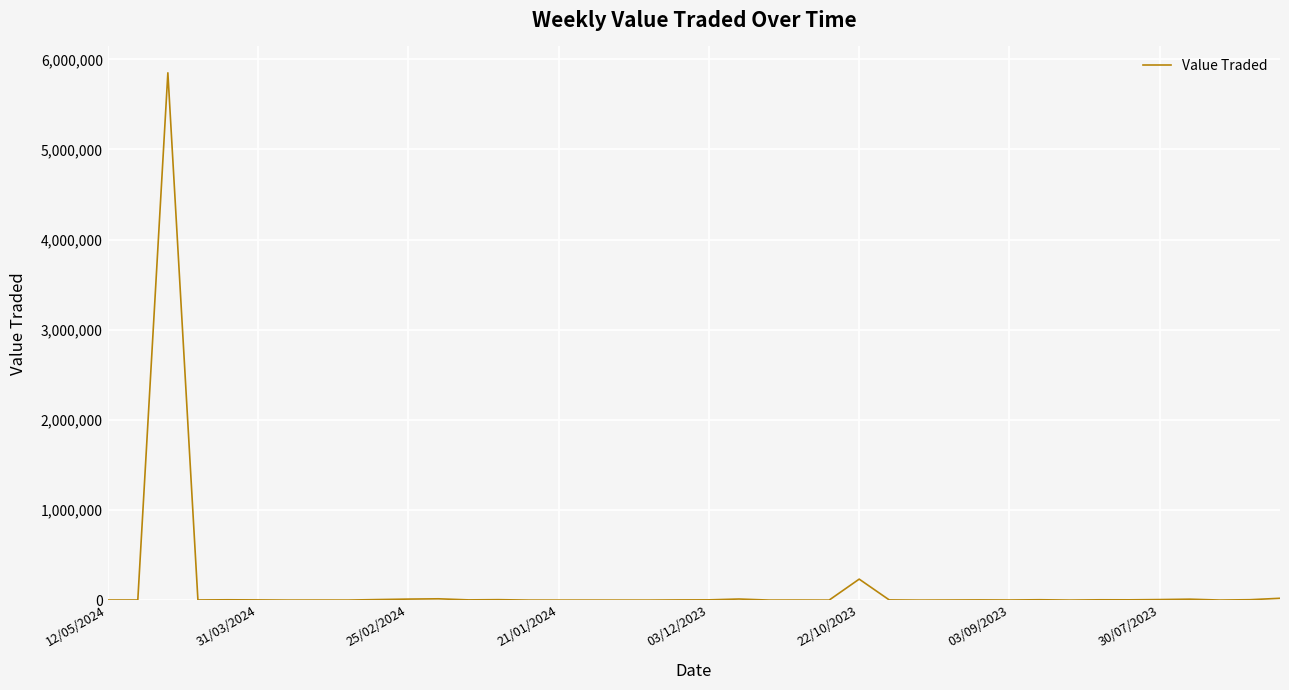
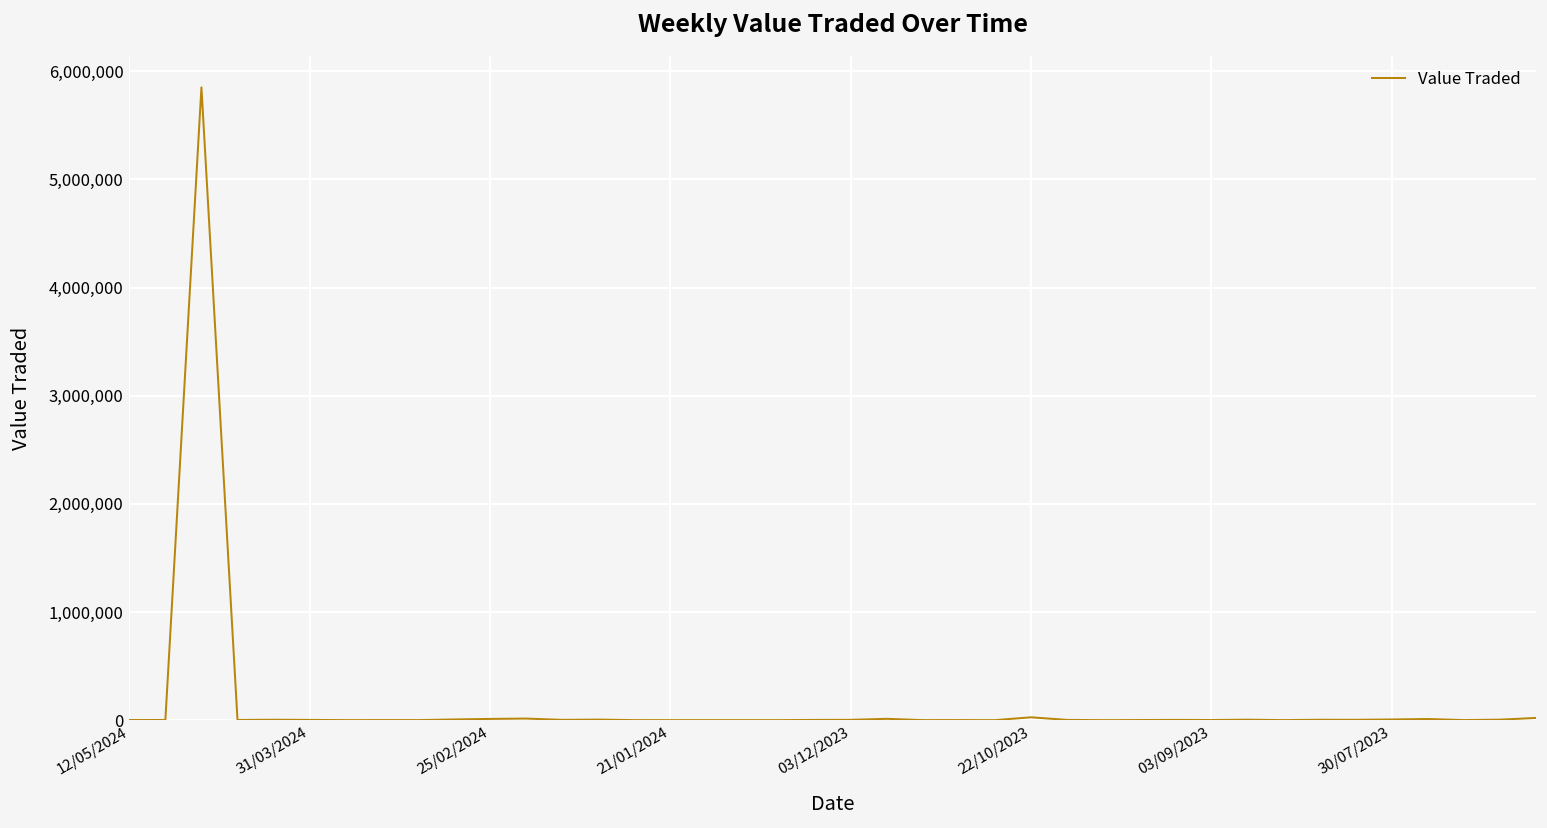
22/10/2023: 200,000 -> 0
